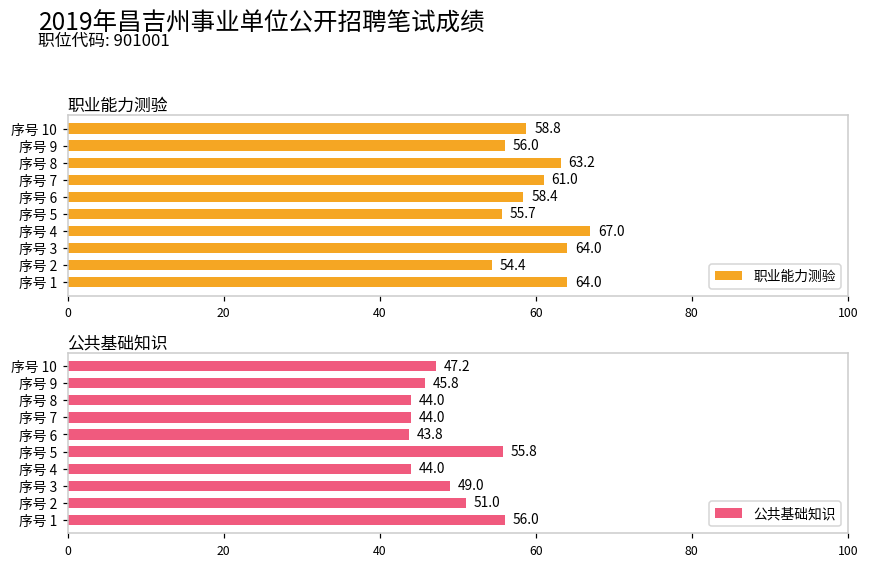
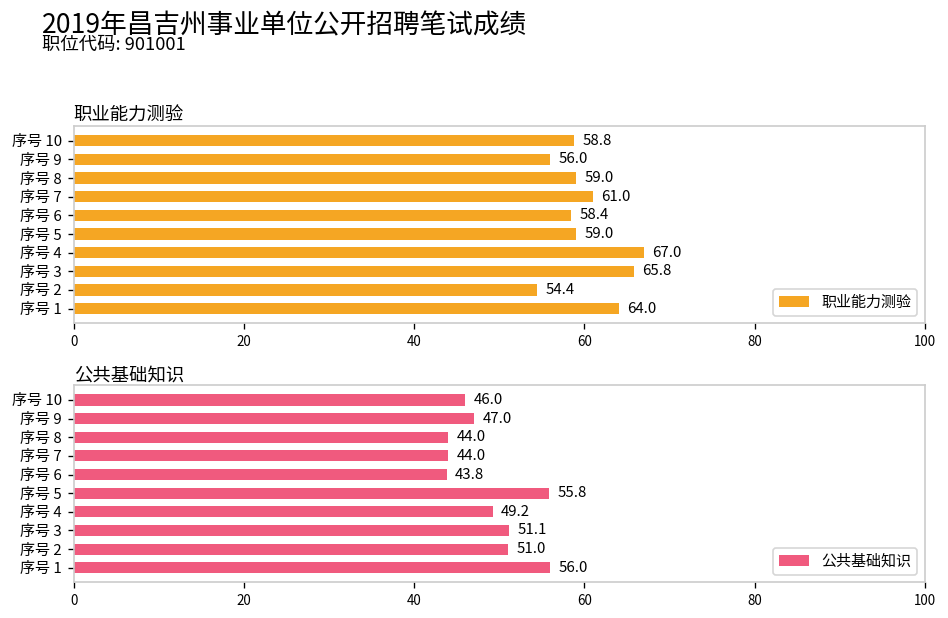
职业能力测验, 序号 8: 63.2 -> 59.0
职业能力测验, 序号 5: 55.7 -> 59.0
职业能力测验, 序号 3: 64.0 -> 65.8
公共基础知识, 序号 10: 47.2 -> 46.0
公共基础知识, 序号 9: 45.8 -> 47.0
公共基础知识, 序号 4: 44.0 -> 49.2
公共基础知识, 序号 3: 49.0 -> 51.1
